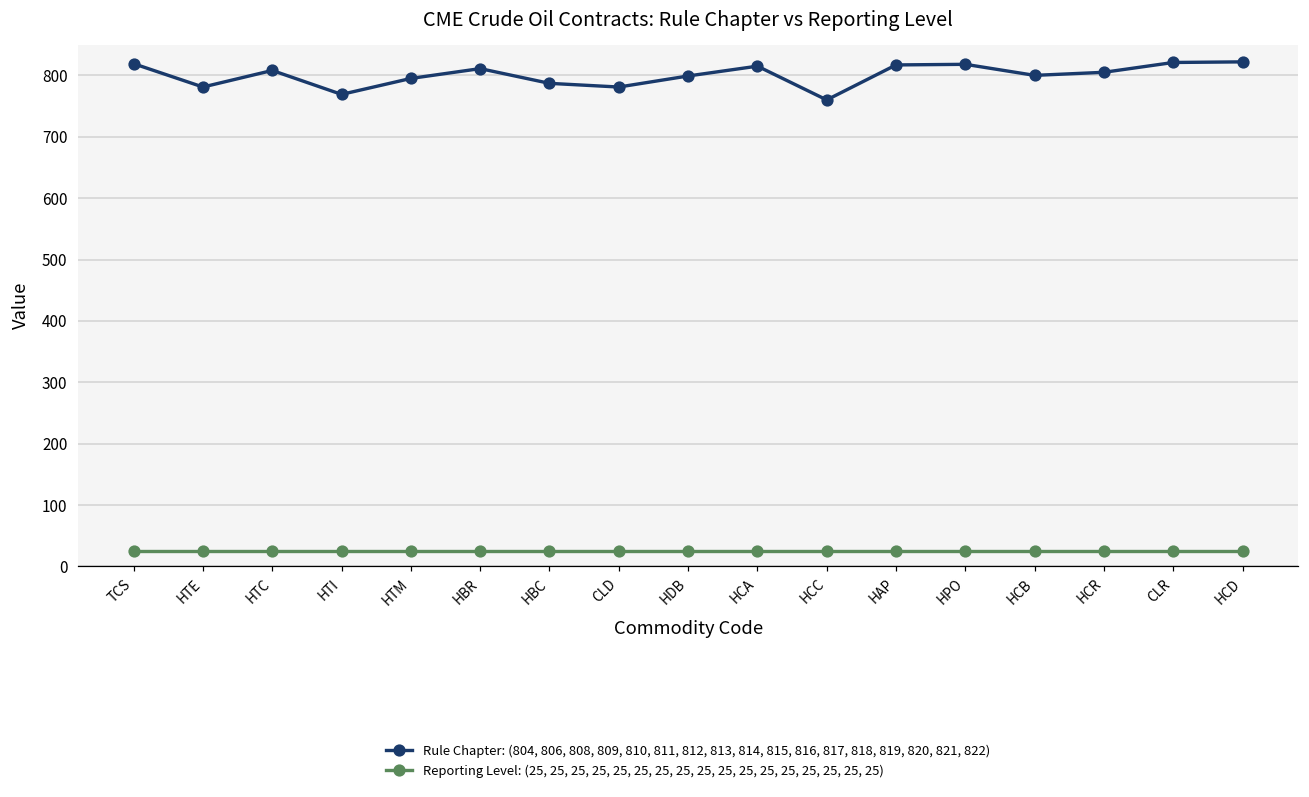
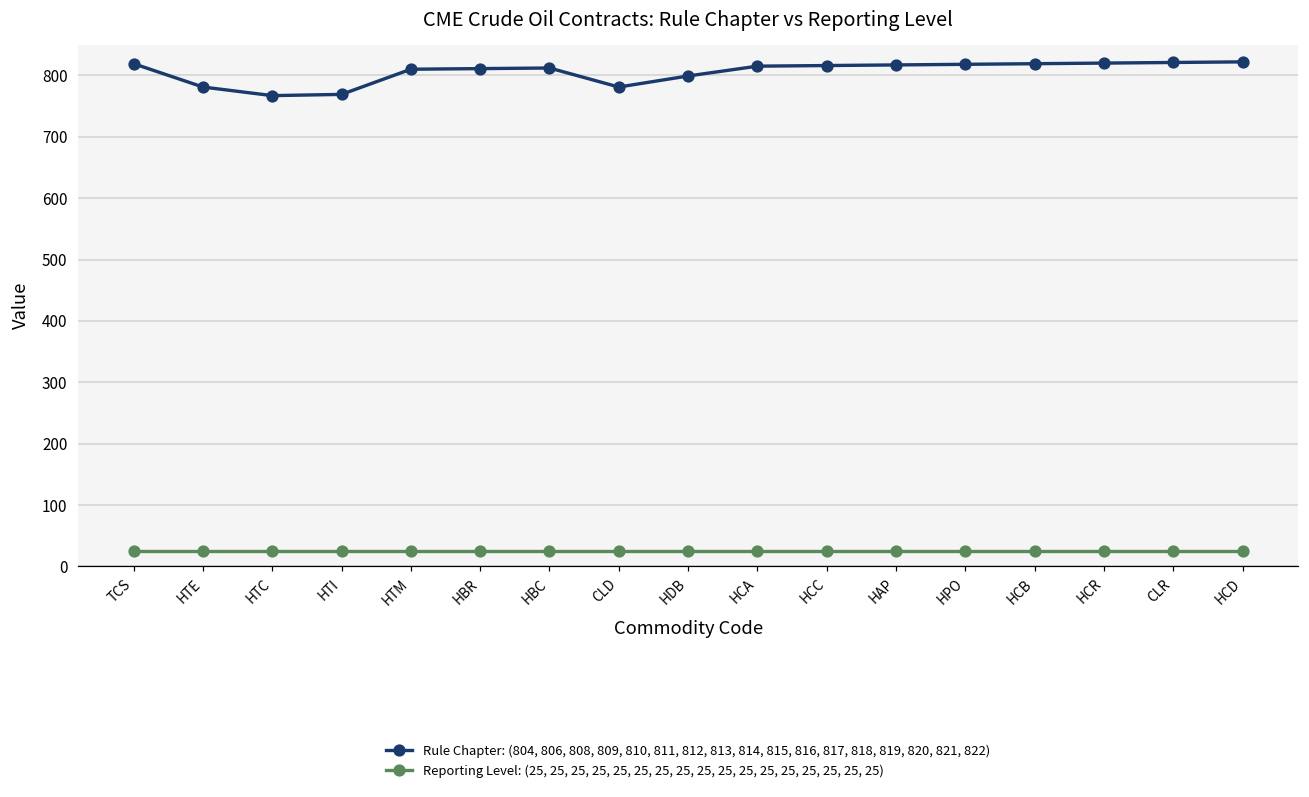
Rule Chapter: (804, 806, 808, 809, 810, 811, 812, 813, 814, 815, 816, 817, 818, 819, 820, 821, 822), HTC: 810 -> 770
Rule Chapter: (804, 806, 808, 809, 810, 811, 812, 813, 814, 815, 816, 817, 818, 819, 820, 821, 822), HTM: 800 -> 810
Rule Chapter: (804, 806, 808, 809, 810, 811, 812, 813, 814, 815, 816, 817, 818, 819, 820, 821, 822), HBC: 790 -> 810
Rule Chapter: (804, 806, 808, 809, 810, 811, 812, 813, 814, 815, 816, 817, 818, 819, 820, 821, 822), HCC: 760 -> 820
Rule Chapter: (804, 806, 808, 809, 810, 811, 812, 813, 814, 815, 816, 817, 818, 819, 820, 821, 822), HCB: 800 -> 820
Rule Chapter: (804, 806, 808, 809, 810, 811, 812, 813, 814, 815, 816, 817, 818, 819, 820, 821, 822), HCR: 810 -> 820
